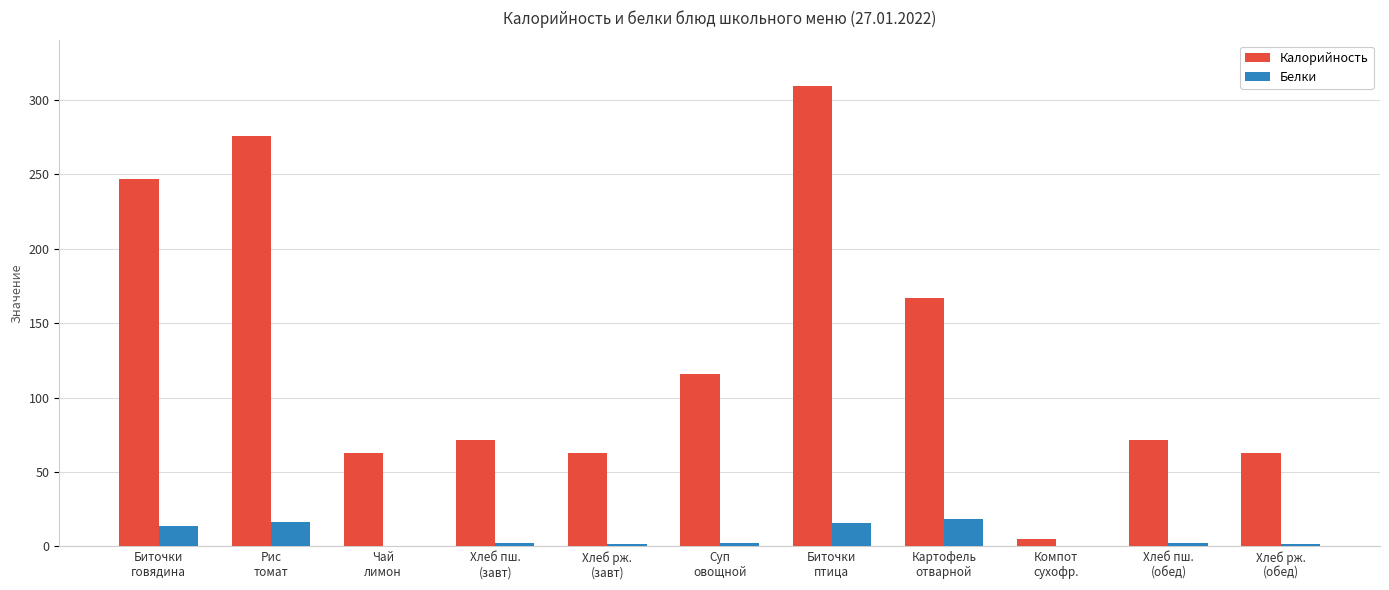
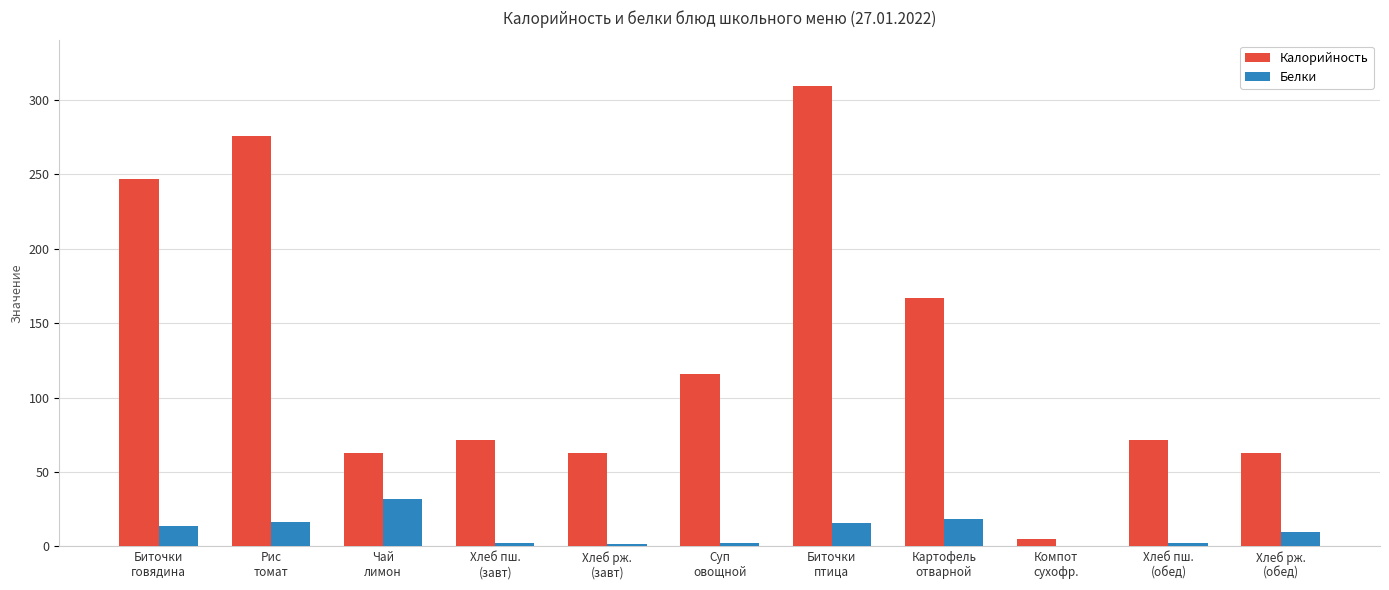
Белки, Чай лимон: 0 -> 32
Белки, Хлеб рж. (обед): 1 -> 10
